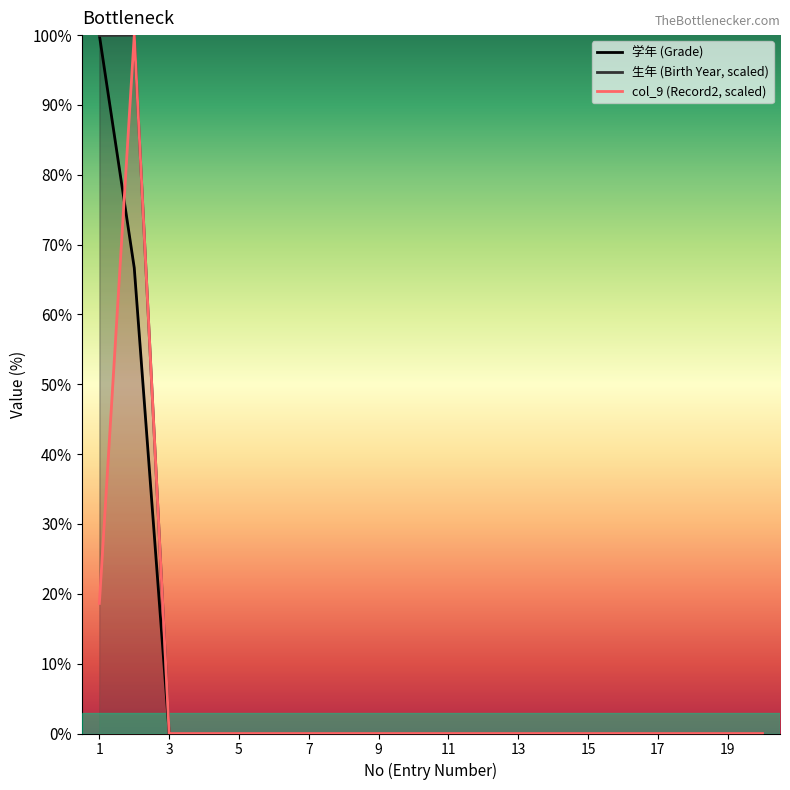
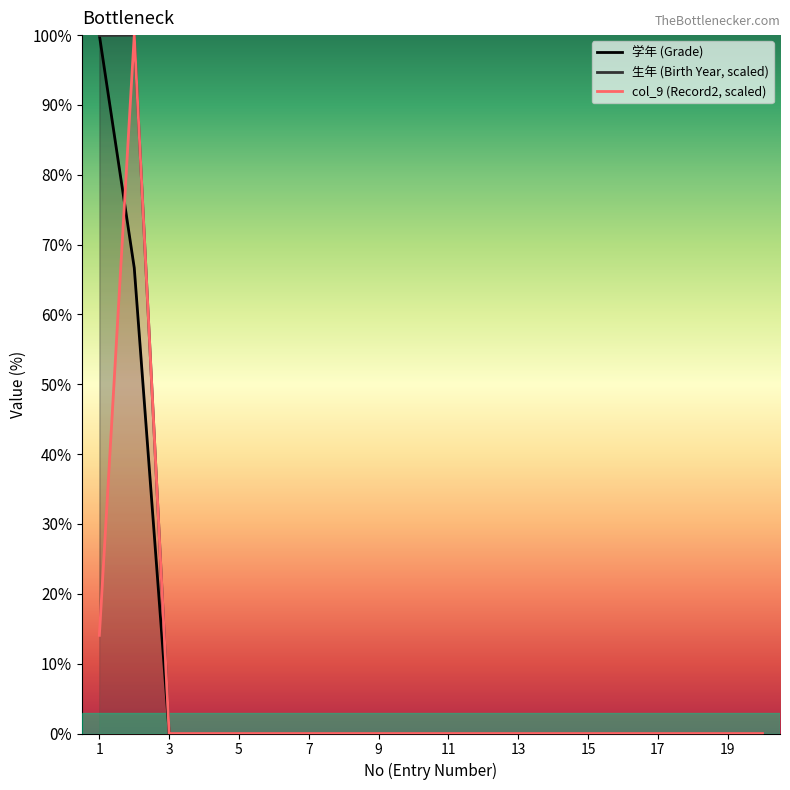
col_9 (Record2, scaled), 1: 19% -> 14%
